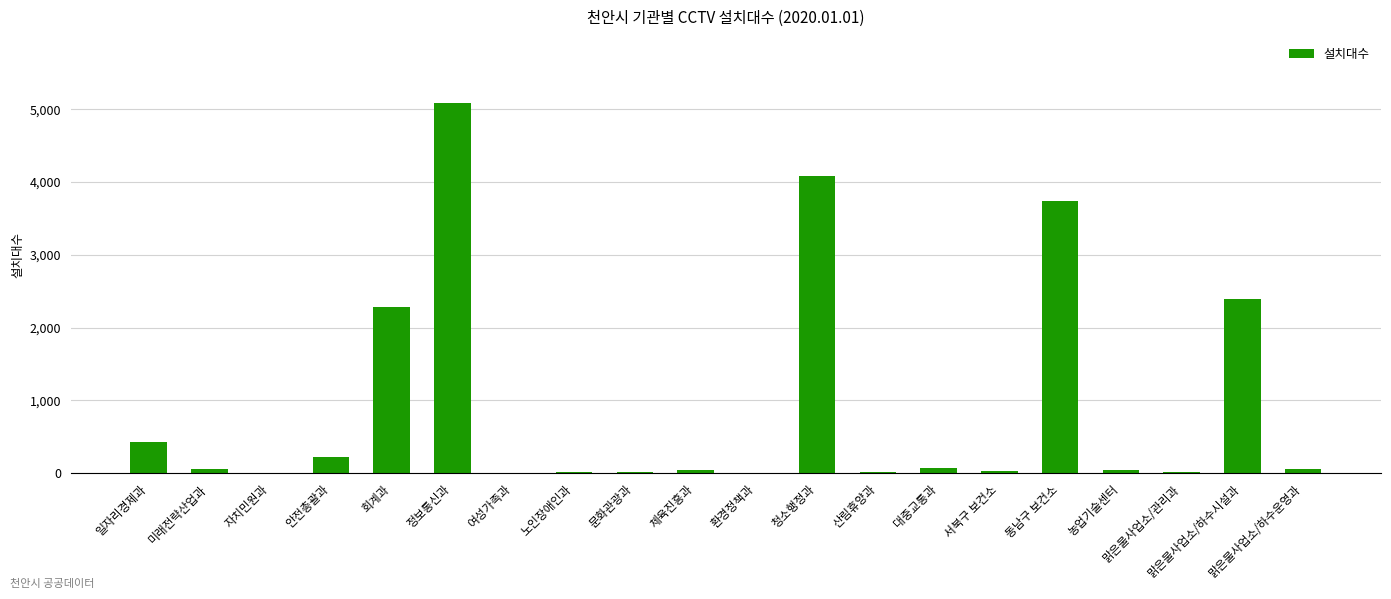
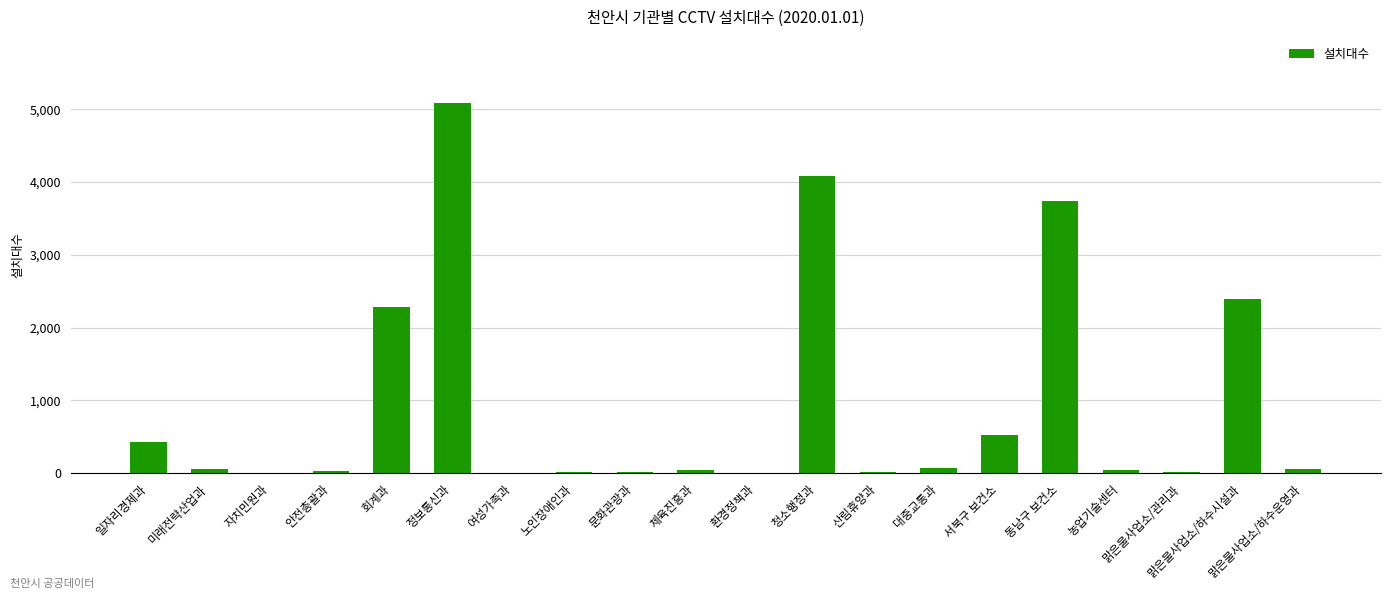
안전총괄과: 200 -> 0
서북구 보건소: 0 -> 500
